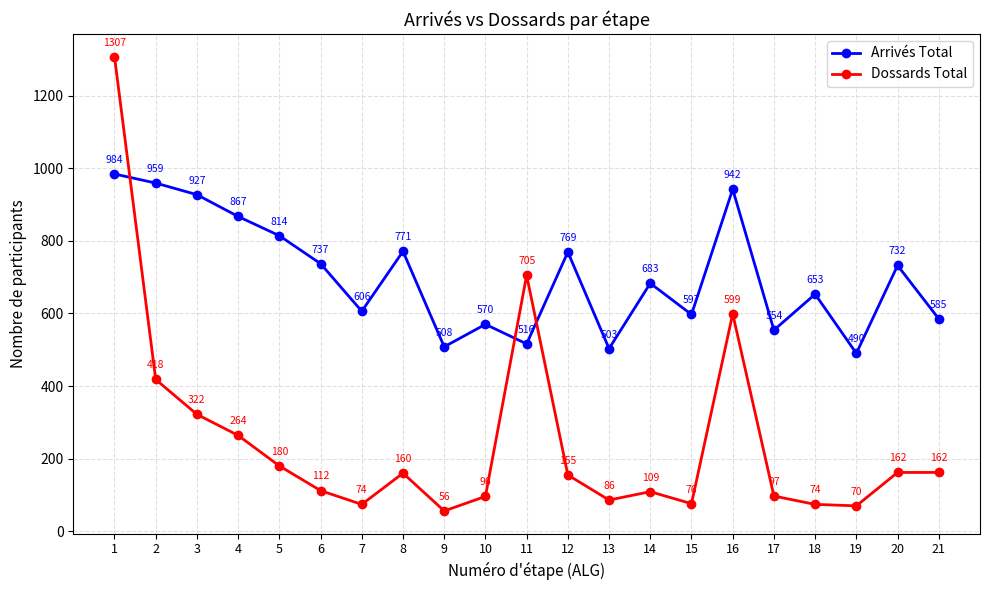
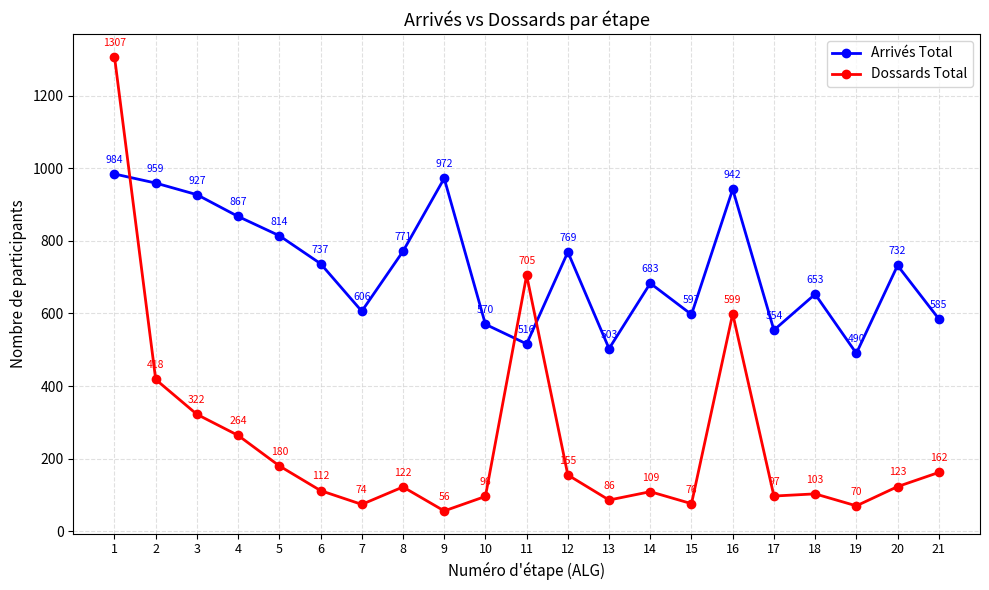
Dossards Total, 8: 160 -> 122
Arrivés Total, 9: 508 -> 972
Dossards Total, 18: 74 -> 103
Dossards Total, 20: 162 -> 123
